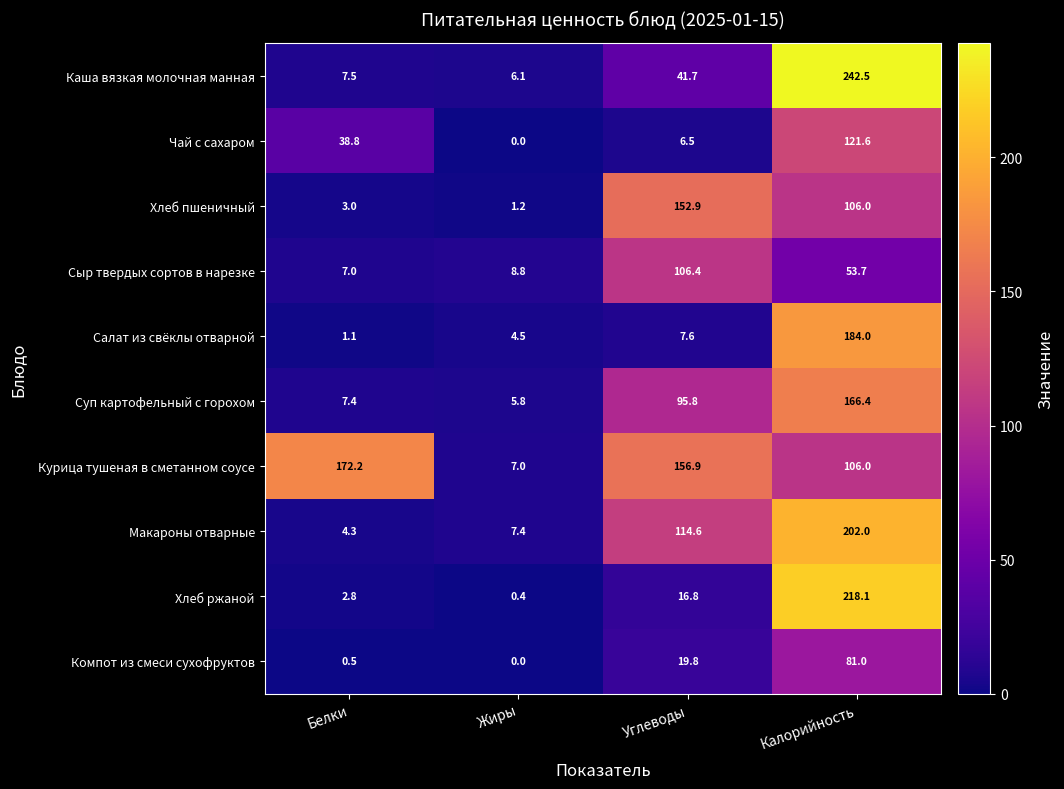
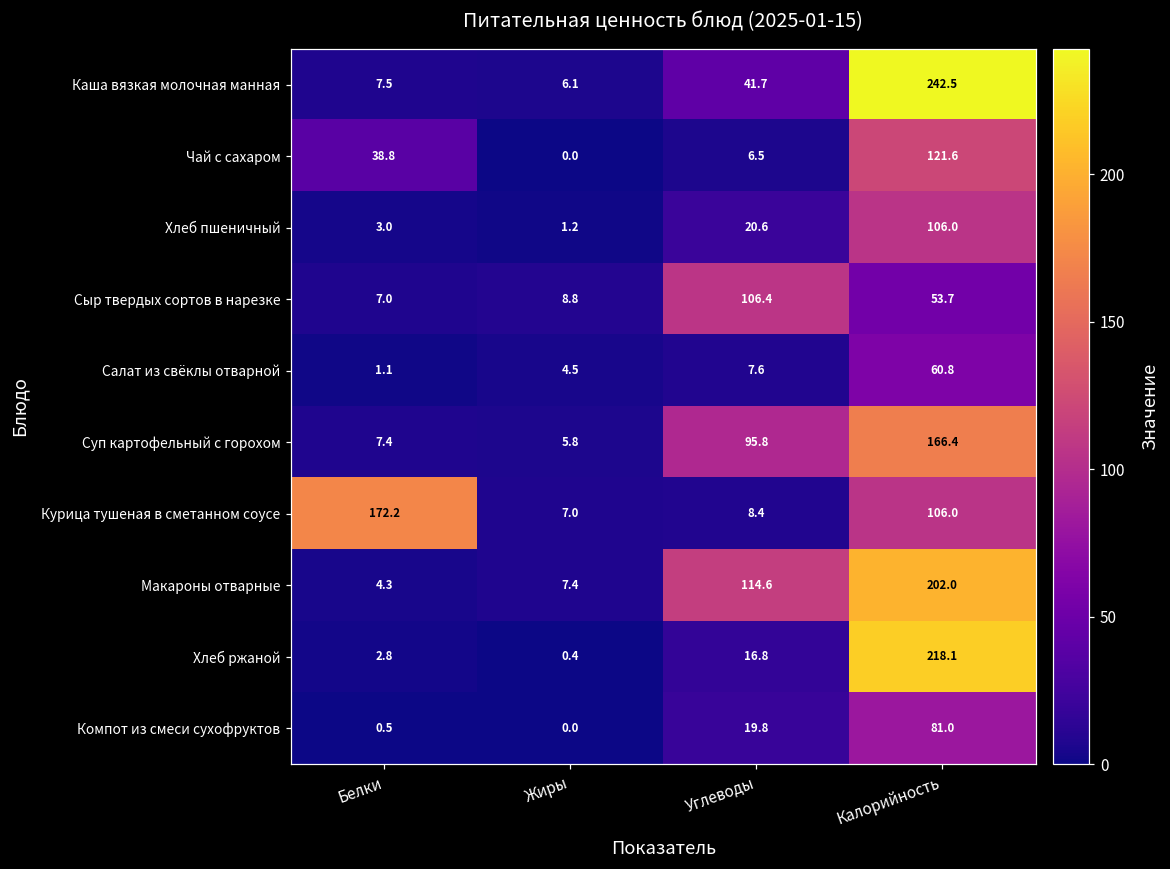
Хлеб пшеничный, Углеводы: 152.9 -> 20.6
Салат из свёклы отварной, Калорийность: 184.0 -> 60.8
Курица тушеная в сметанном соусе, Углеводы: 156.9 -> 8.4
